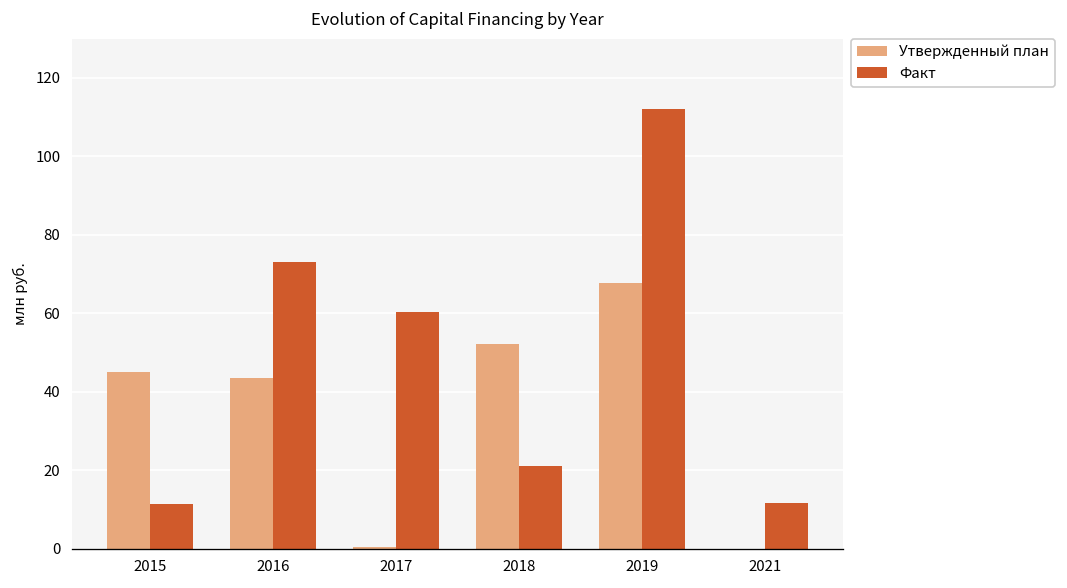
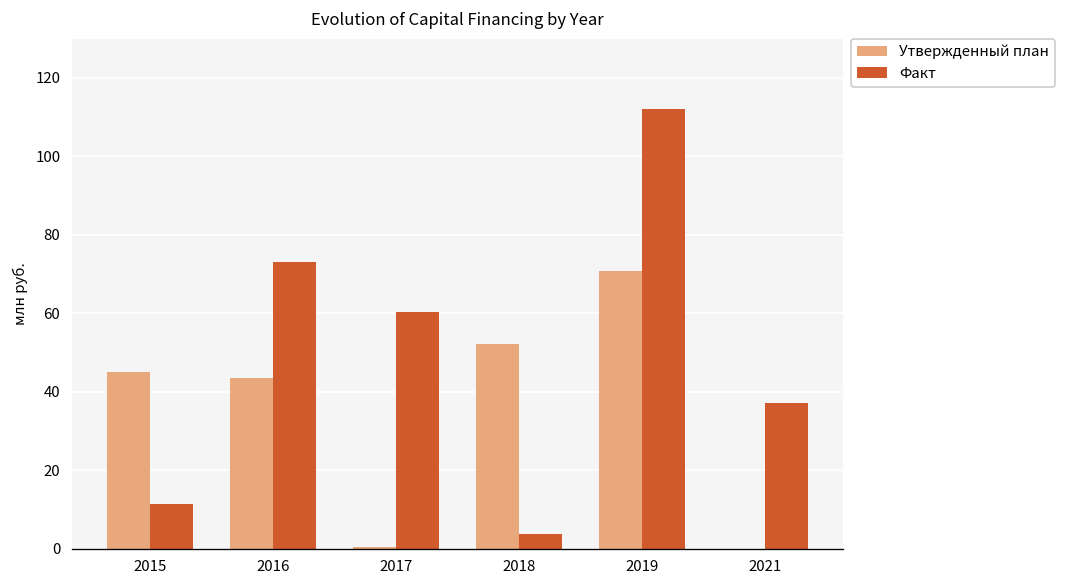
Факт, 2018: 21 -> 4
Утвержденный план, 2019: 68 -> 71
Факт, 2021: 12 -> 37
